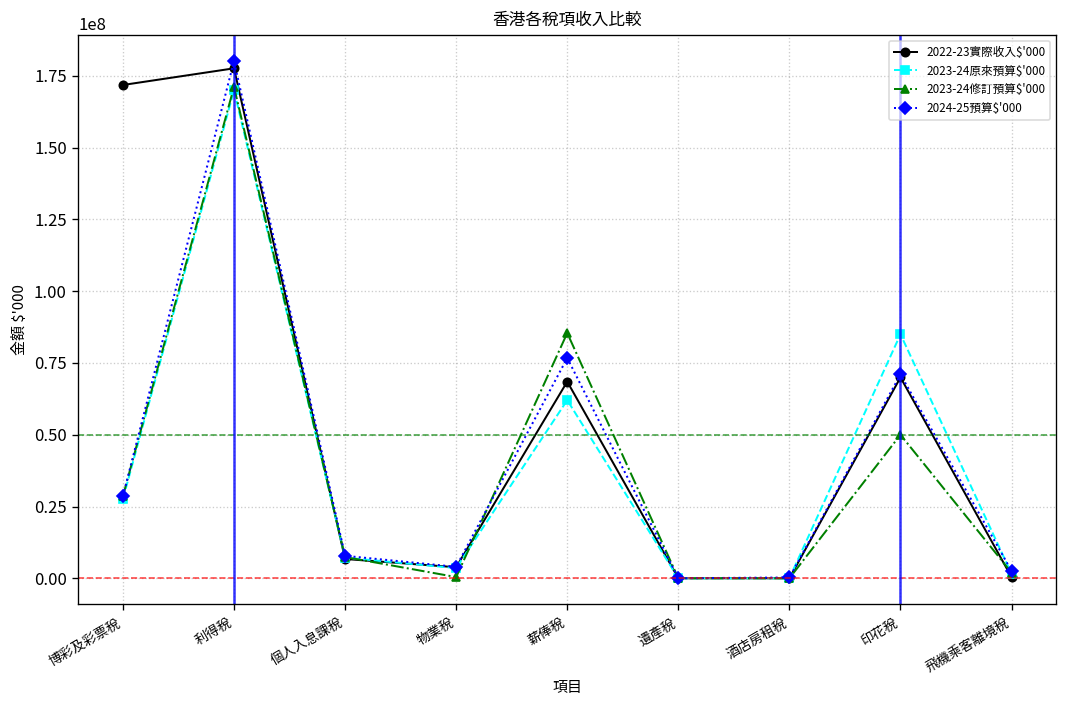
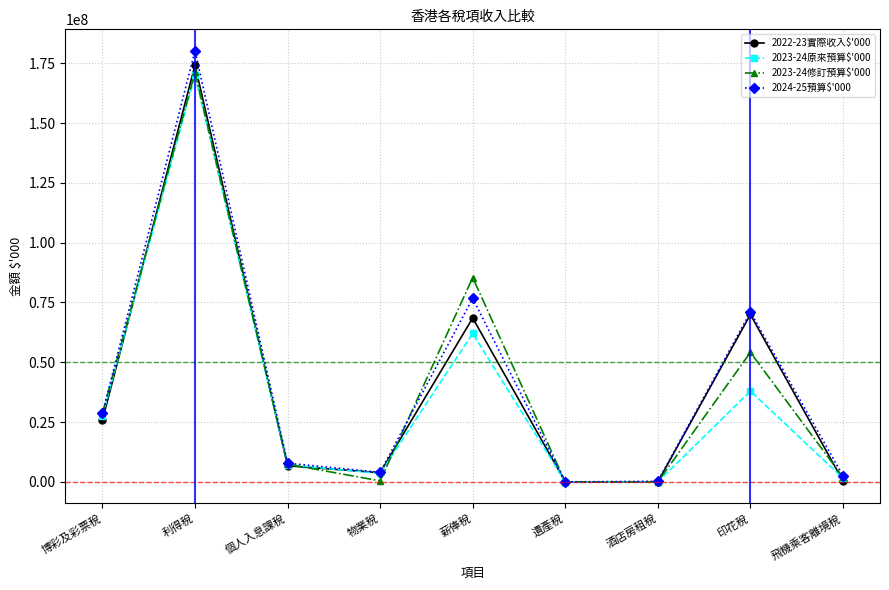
2022-23實際收入$'000, 博彩及彩票稅: 172000000 -> 26000000
2022-23實際收入$'000, 利得稅: 178000000 -> 174000000
2023-24原來預算$'000, 印花稅: 85000000 -> 38000000
2023-24修訂預算$'000, 印花稅: 50000000 -> 54000000
